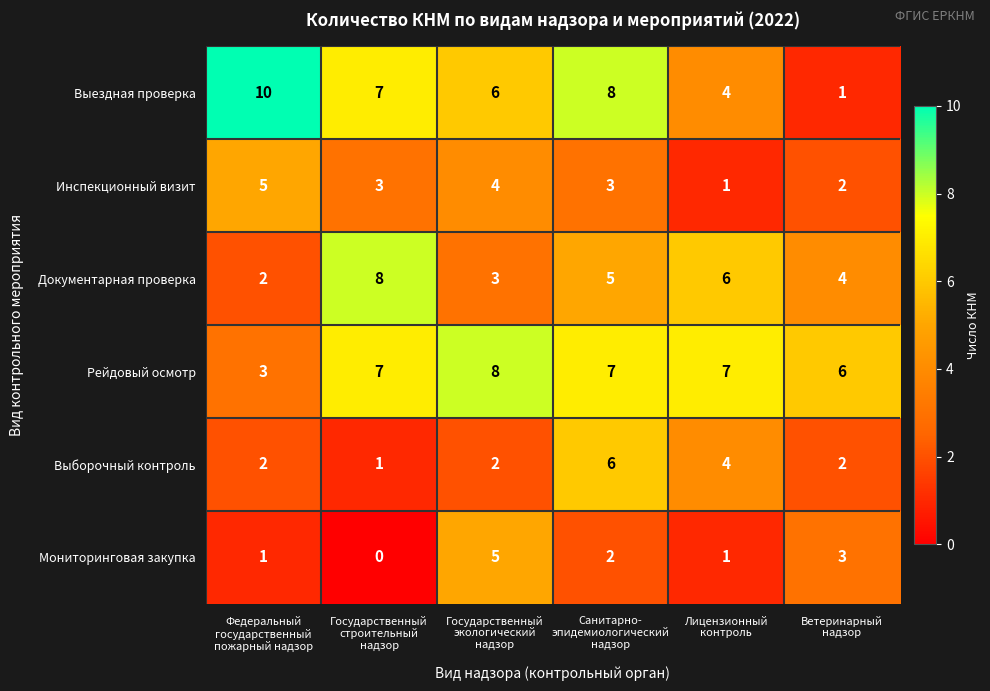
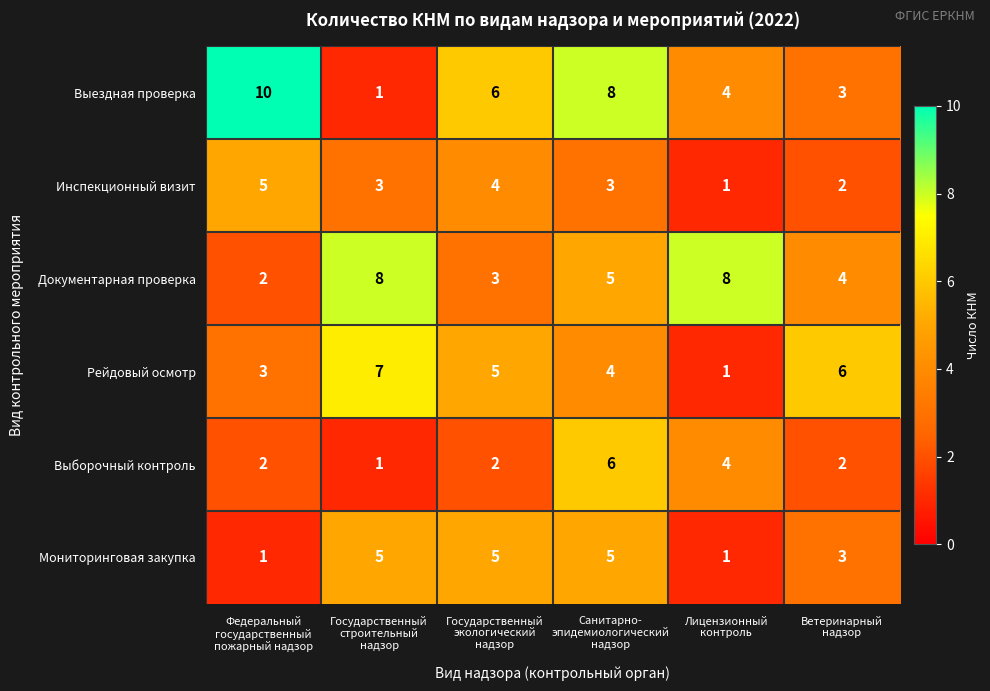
Выездная проверка, Государственный строительный надзор: 7 -> 1
Выездная проверка, Ветеринарный надзор: 1 -> 3
Документарная проверка, Лицензионный контроль: 6 -> 8
Рейдовый осмотр, Государственный экологический надзор: 8 -> 5
Рейдовый осмотр, Санитарно- эпидемиологический надзор: 7 -> 4
Рейдовый осмотр, Лицензионный контроль: 7 -> 1
Мониторинговая закупка, Государственный строительный надзор: 0 -> 5
Мониторинговая закупка, Санитарно- эпидемиологический надзор: 2 -> 5
